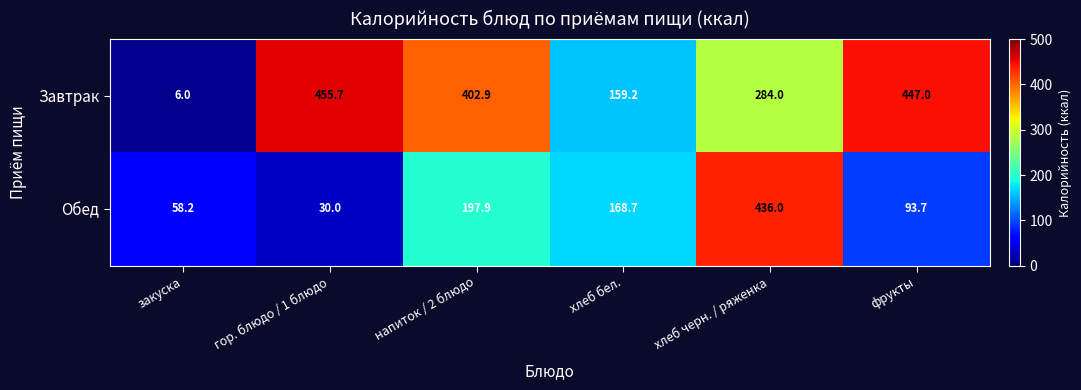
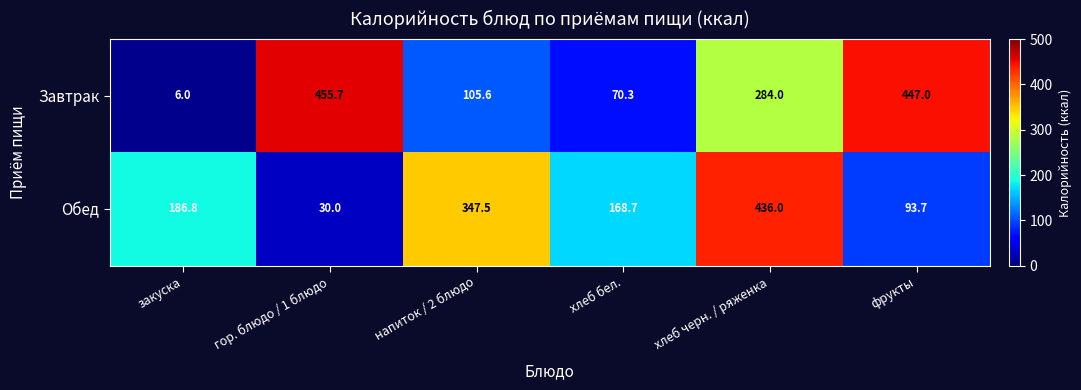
Завтрак, напиток / 2 блюдо: 402.9 -> 105.6
Завтрак, хлеб бел.: 159.2 -> 70.3
Обед, закуска: 58.2 -> 186.8
Обед, напиток / 2 блюдо: 197.9 -> 347.5
